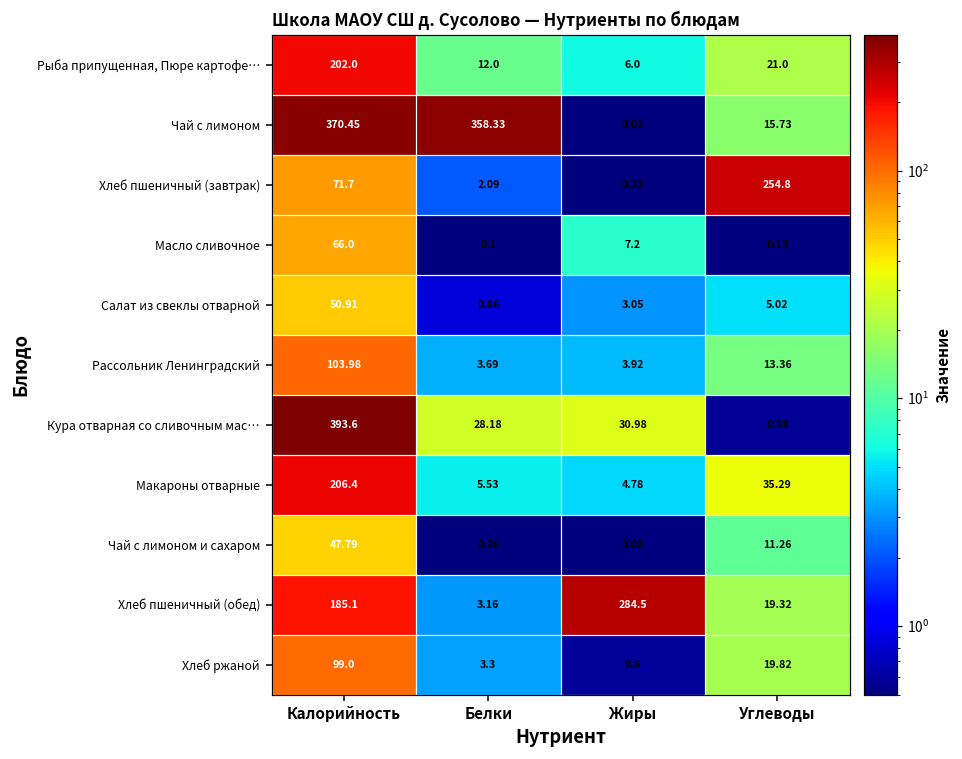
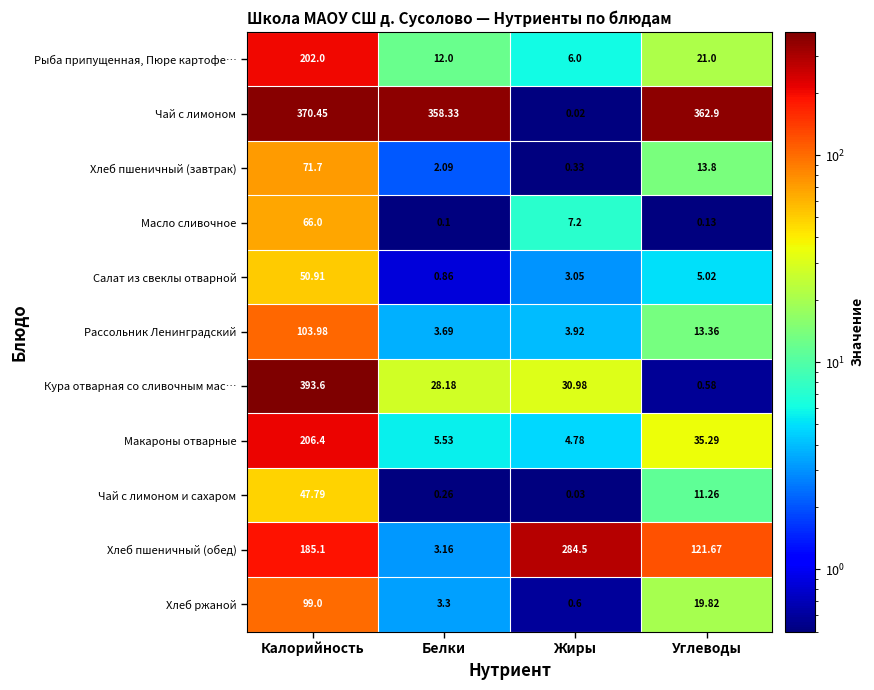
Чай с лимоном, Углеводы: 15.73 -> 362.9
Хлеб пшеничный (завтрак), Углеводы: 254.8 -> 13.8
Хлеб пшеничный (обед), Углеводы: 19.32 -> 121.67
